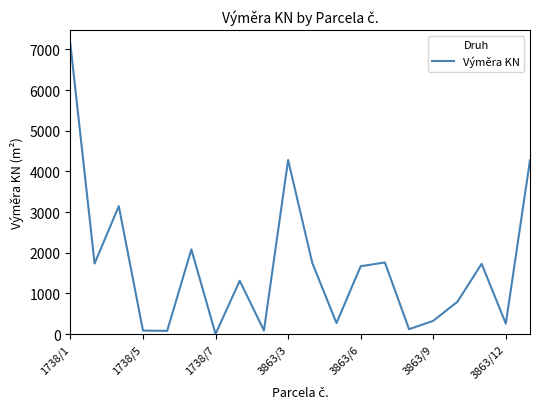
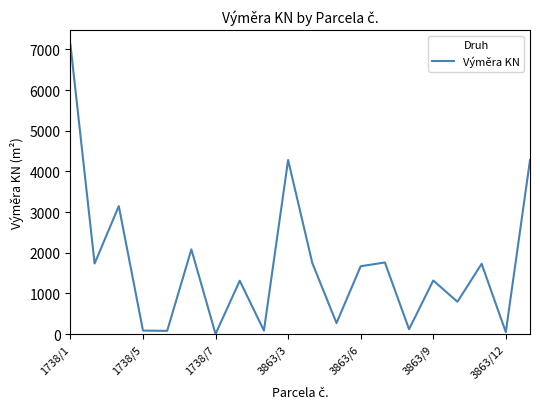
3863/9: 300 -> 1300
3863/12: 300 -> 0
